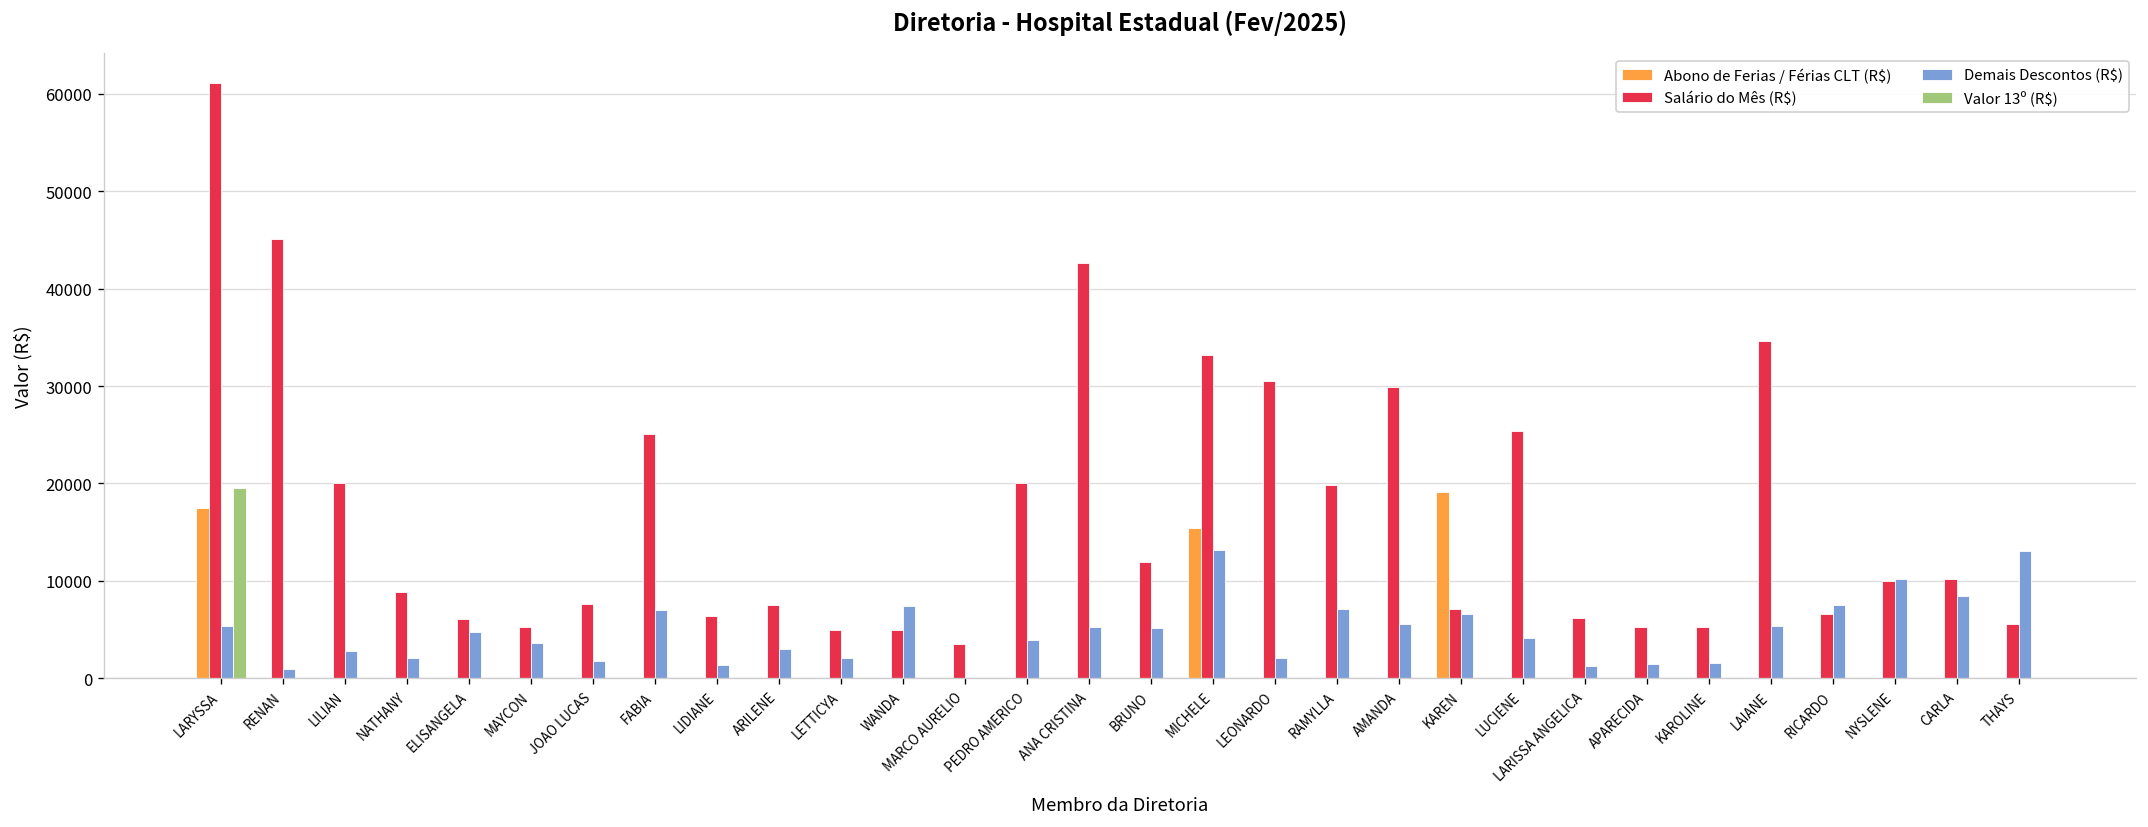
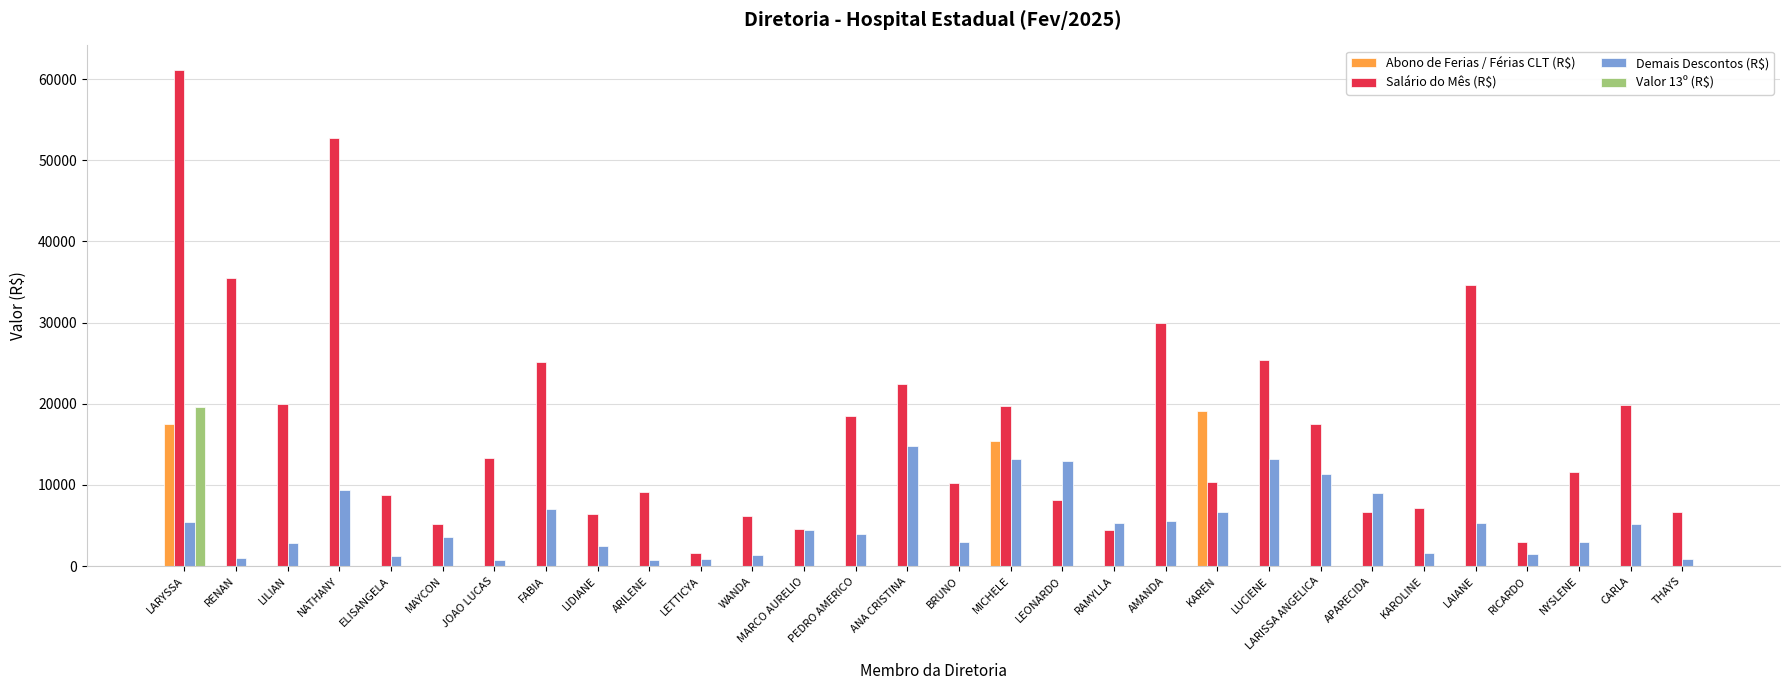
Salário do Mês (R$), RENAN: 45000 -> 35000
Salário do Mês (R$), NATHANY: 9000 -> 53000
Demais Descontos (R$), NATHANY: 2000 -> 9000
Salário do Mês (R$), ELISANGELA: 6000 -> 9000
Demais Descontos (R$), ELISANGELA: 5000 -> 1000
Salário do Mês (R$), JOAO LUCAS: 8000 -> 13000
Demais Descontos (R$), JOAO LUCAS: 2000 -> 1000
Demais Descontos (R$), LIDIANE: 1000 -> 2000
Salário do Mês (R$), ARILENE: 8000 -> 9000
Demais Descontos (R$), ARILENE: 3000 -> 1000
Salário do Mês (R$), LETTICYA: 5000 -> 2000
Demais Descontos (R$), LETTICYA: 2000 -> 1000
Salário do Mês (R$), WANDA: 5000 -> 6000
Demais Descontos (R$), WANDA: 7000 -> 1000
Salário do Mês (R$), MARCO AURELIO: 3000 -> 5000
Demais Descontos (R$), MARCO AURELIO: 0 -> 4000
Salário do Mês (R$), PEDRO AMERICO: 20000 -> 19000
Salário do Mês (R$), ANA CRISTINA: 43000 -> 22000
Demais Descontos (R$), ANA CRISTINA: 5000 -> 15000
Salário do Mês (R$), BRUNO: 12000 -> 10000
Demais Descontos (R$), BRUNO: 5000 -> 3000
Salário do Mês (R$), MICHELE: 33000 -> 20000
Salário do Mês (R$), LEONARDO: 31000 -> 8000
Demais Descontos (R$), LEONARDO: 2000 -> 13000
Salário do Mês (R$), RAMYLLA: 20000 -> 4000
Demais Descontos (R$), RAMYLLA: 7000 -> 5000
Salário do Mês (R$), KAREN: 7000 -> 10000
Demais Descontos (R$), LUCIENE: 4000 -> 13000
Salário do Mês (R$), LARISSA ANGELICA: 6000 -> 17000
Demais Descontos (R$), LARISSA ANGELICA: 1000 -> 11000
Salário do Mês (R$), APARECIDA: 5000 -> 7000
Demais Descontos (R$), APARECIDA: 2000 -> 9000
Salário do Mês (R$), KAROLINE: 5000 -> 7000
Salário do Mês (R$), RICARDO: 7000 -> 3000
Demais Descontos (R$), RICARDO: 8000 -> 2000
Salário do Mês (R$), NYSLENE: 10000 -> 12000
Demais Descontos (R$), NYSLENE: 10000 -> 3000
Salário do Mês (R$), CARLA: 10000 -> 20000
Demais Descontos (R$), CARLA: 8000 -> 5000
Salário do Mês (R$), THAYS: 6000 -> 7000
Demais Descontos (R$), THAYS: 13000 -> 1000
